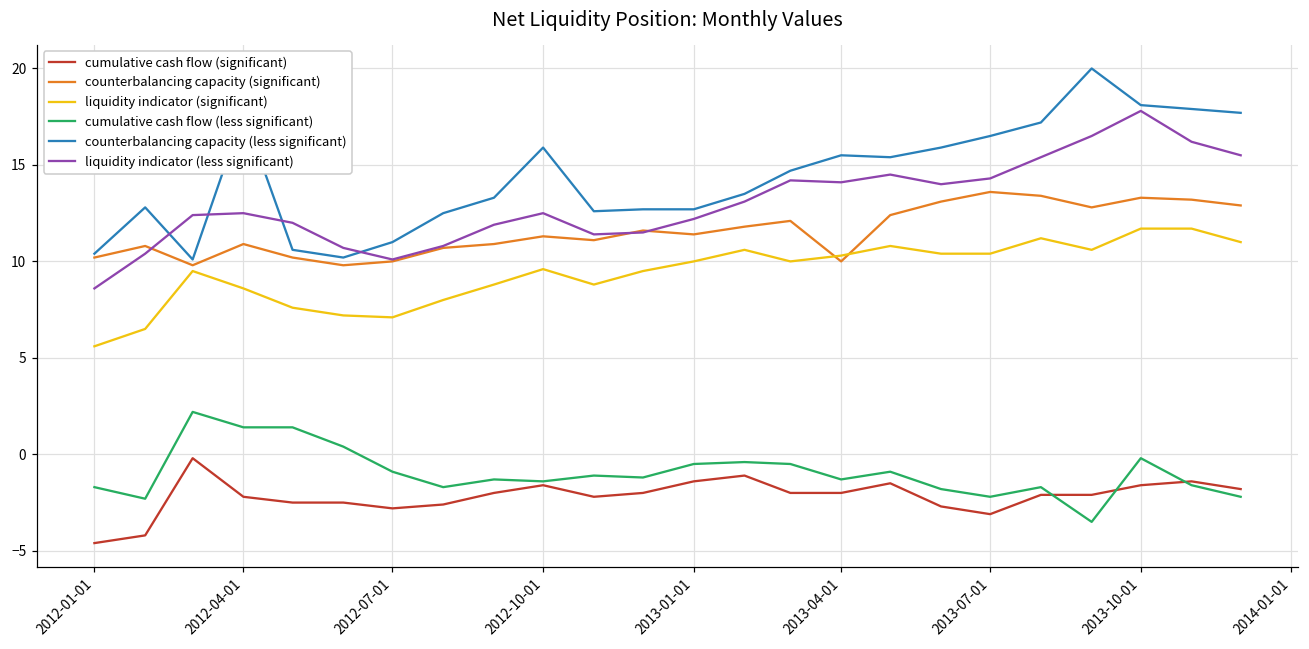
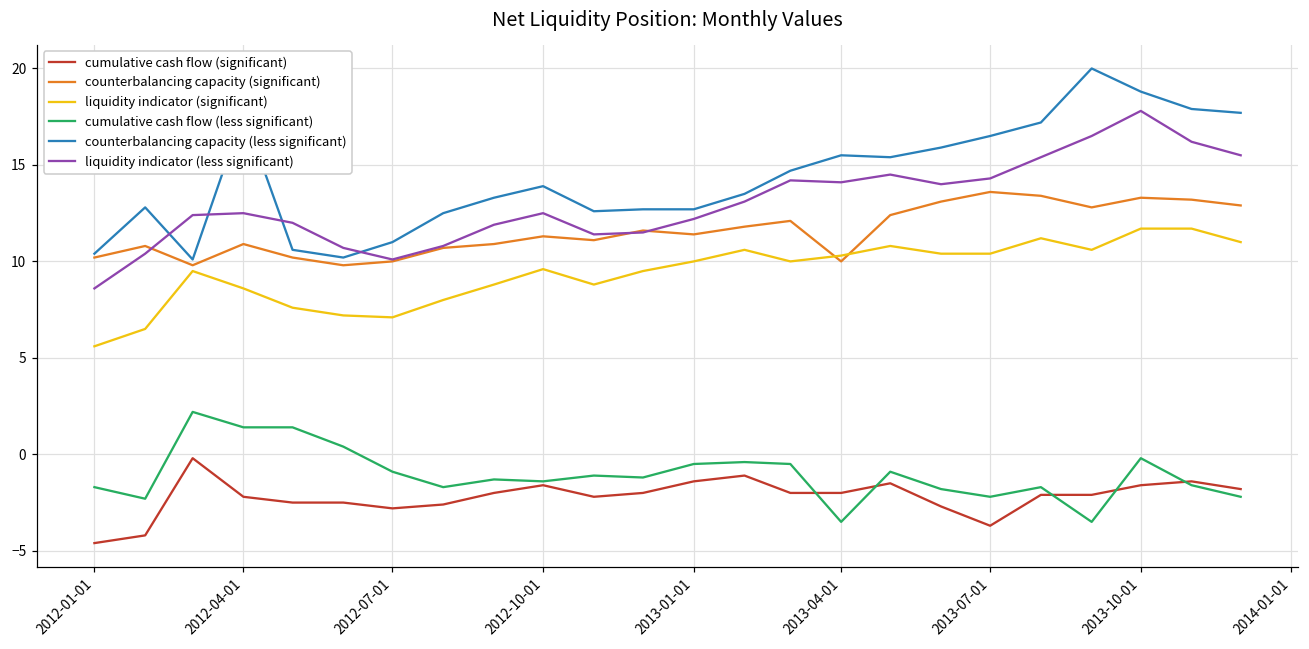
counterbalancing capacity (less significant), 2012-10-01: 15.9 -> 13.9
cumulative cash flow (less significant), 2013-04-01: -1.3 -> -3.5
cumulative cash flow (significant), 2013-07-01: -3.1 -> -3.7
counterbalancing capacity (less significant), 2013-10-01: 18.1 -> 18.8
